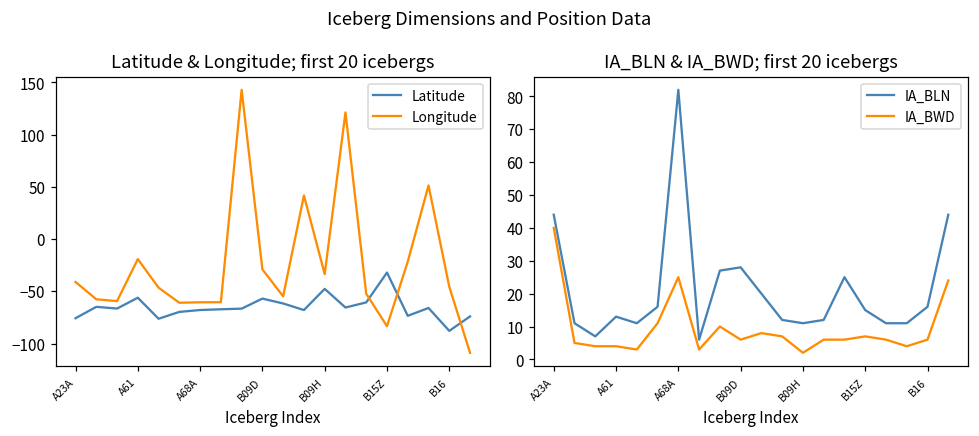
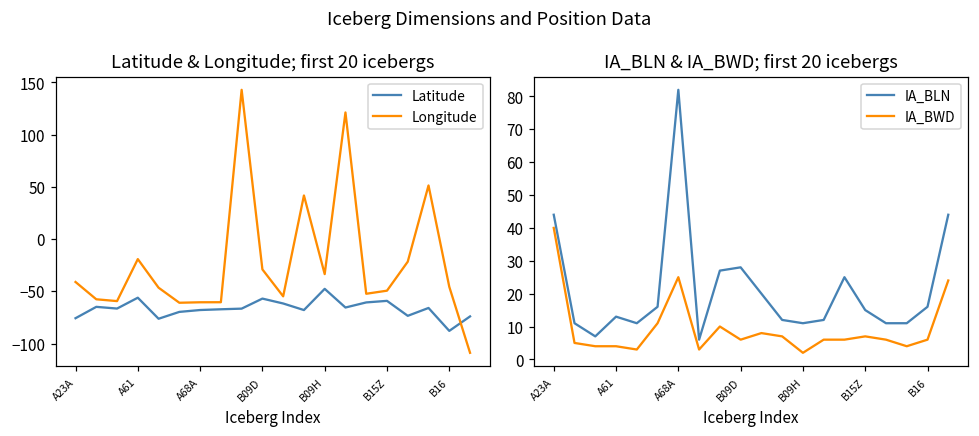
Latitude & Longitude; first 20 icebergs, Latitude, B15Z: -30 -> -60
Latitude & Longitude; first 20 icebergs, Longitude, B15Z: -80 -> -50
